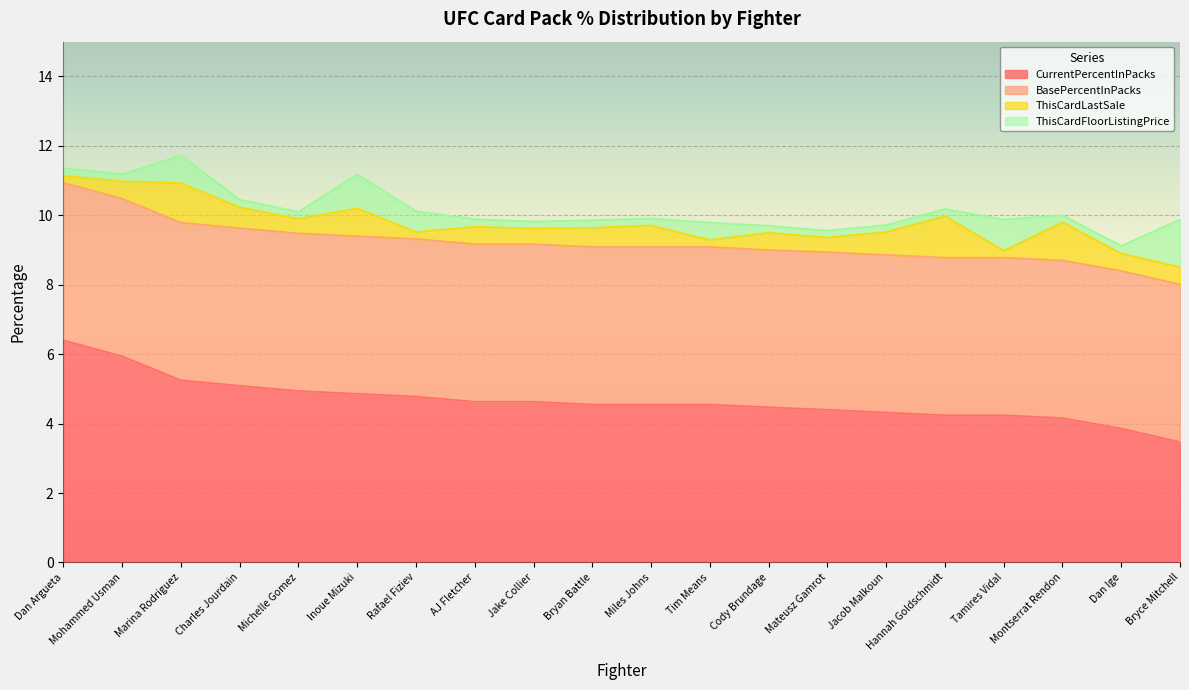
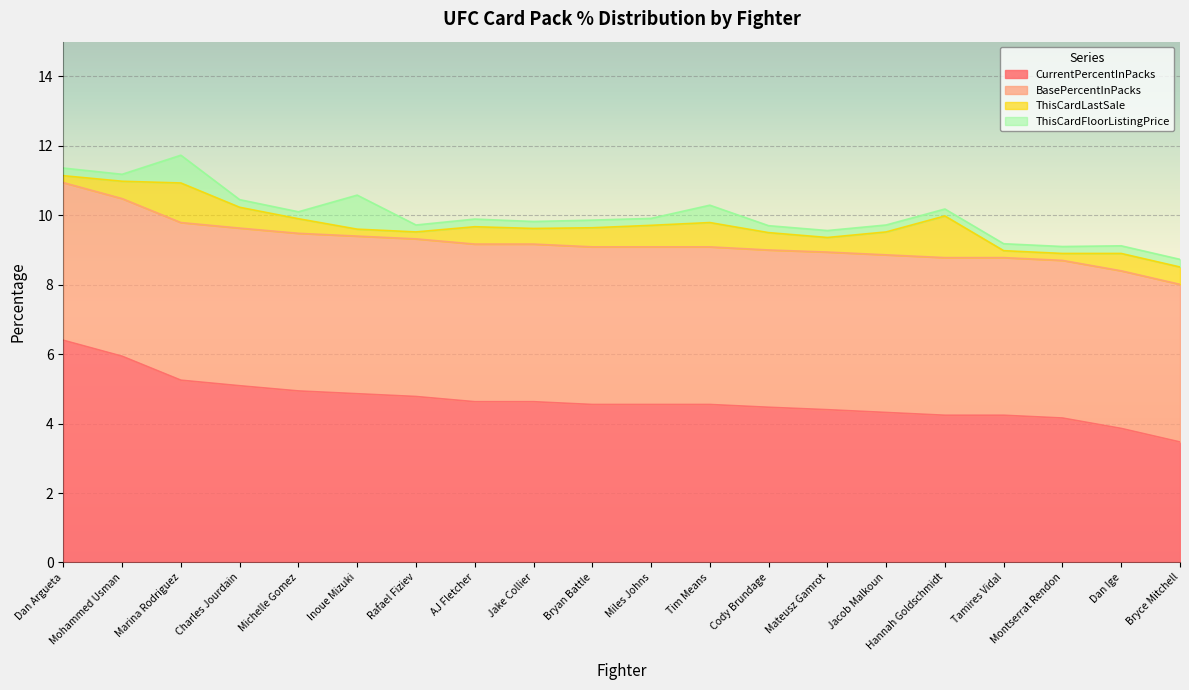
ThisCardLastSale, Inoue Mizuki: 0.8 -> 0.2
ThisCardFloorListingPrice, Rafael Fiziev: 0.6 -> 0.2
ThisCardLastSale, Tim Means: 0.2 -> 0.7
ThisCardFloorListingPrice, Tamires Vidal: 0.9 -> 0.2
ThisCardLastSale, Montserrat Rendon: 1.1 -> 0.2
ThisCardFloorListingPrice, Bryce Mitchell: 1.4 -> 0.2
